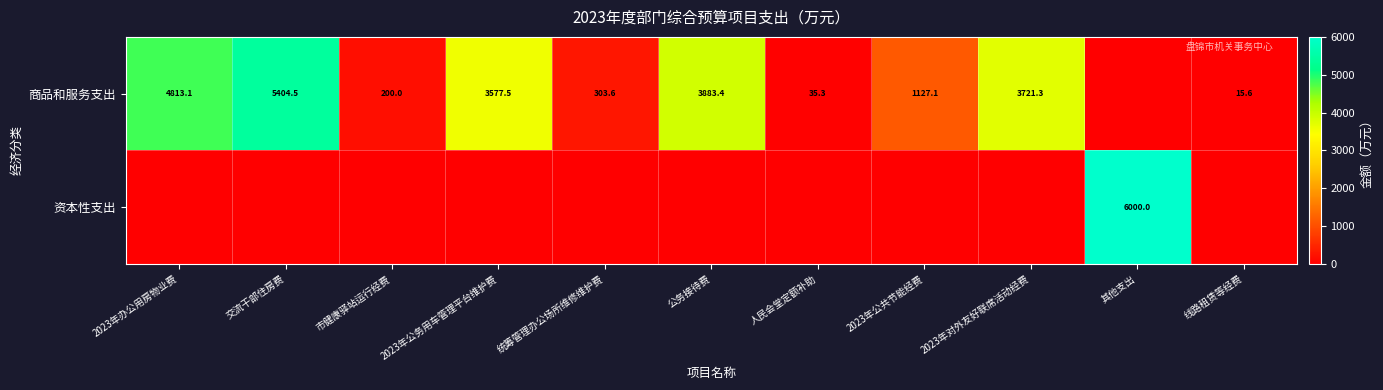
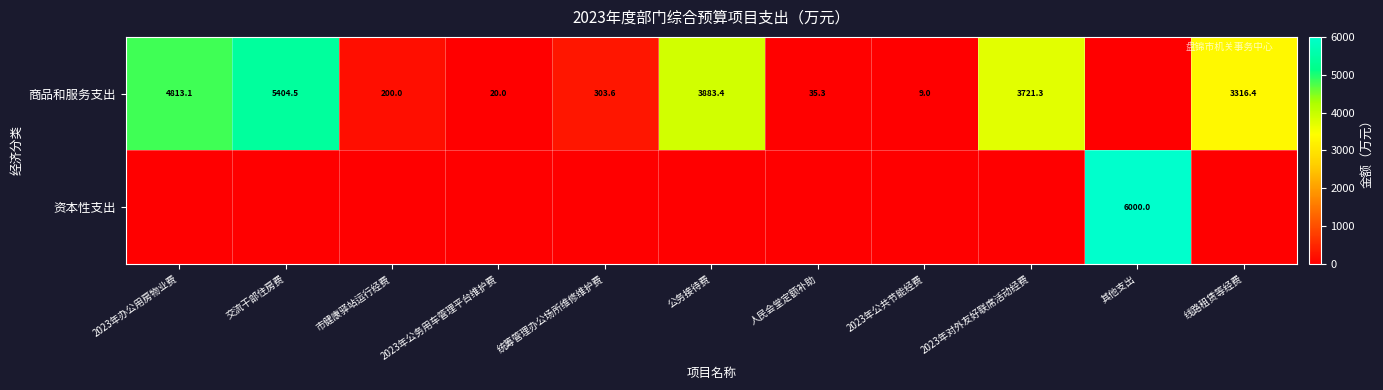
商品和服务支出, 2023年公务用车管理平台维护费: 3577.5 -> 20.0
商品和服务支出, 2023年公共节能经费: 1127.1 -> 9.0
商品和服务支出, 线路租赁等经费: 15.6 -> 3316.4
